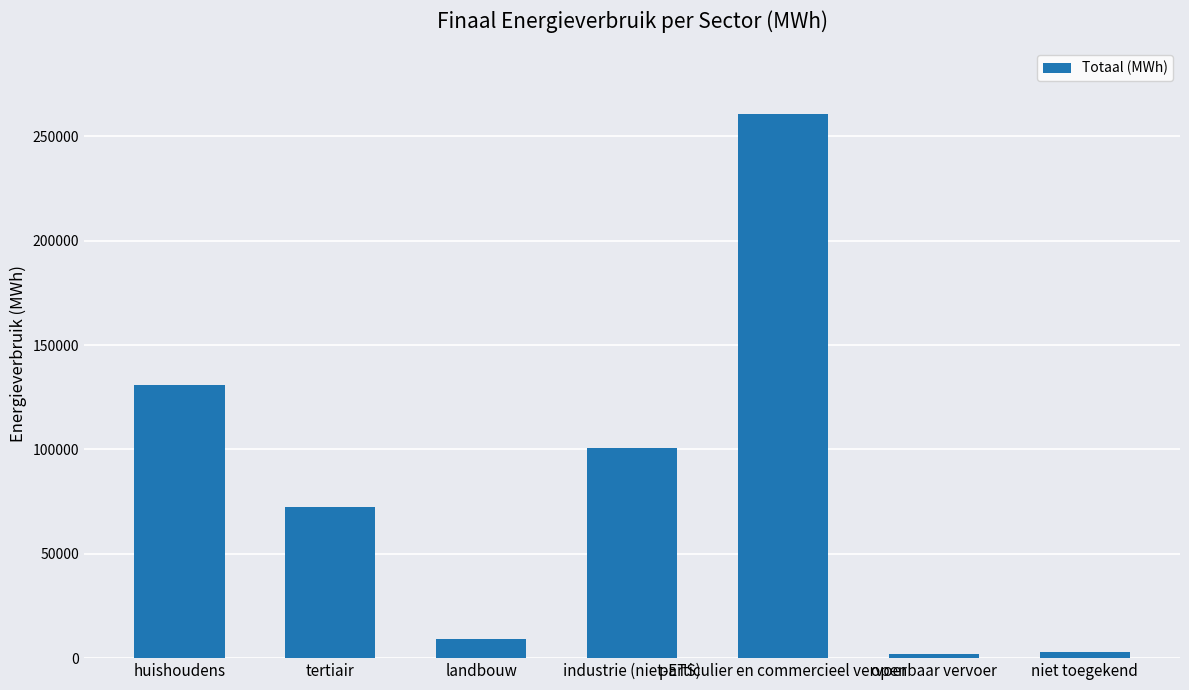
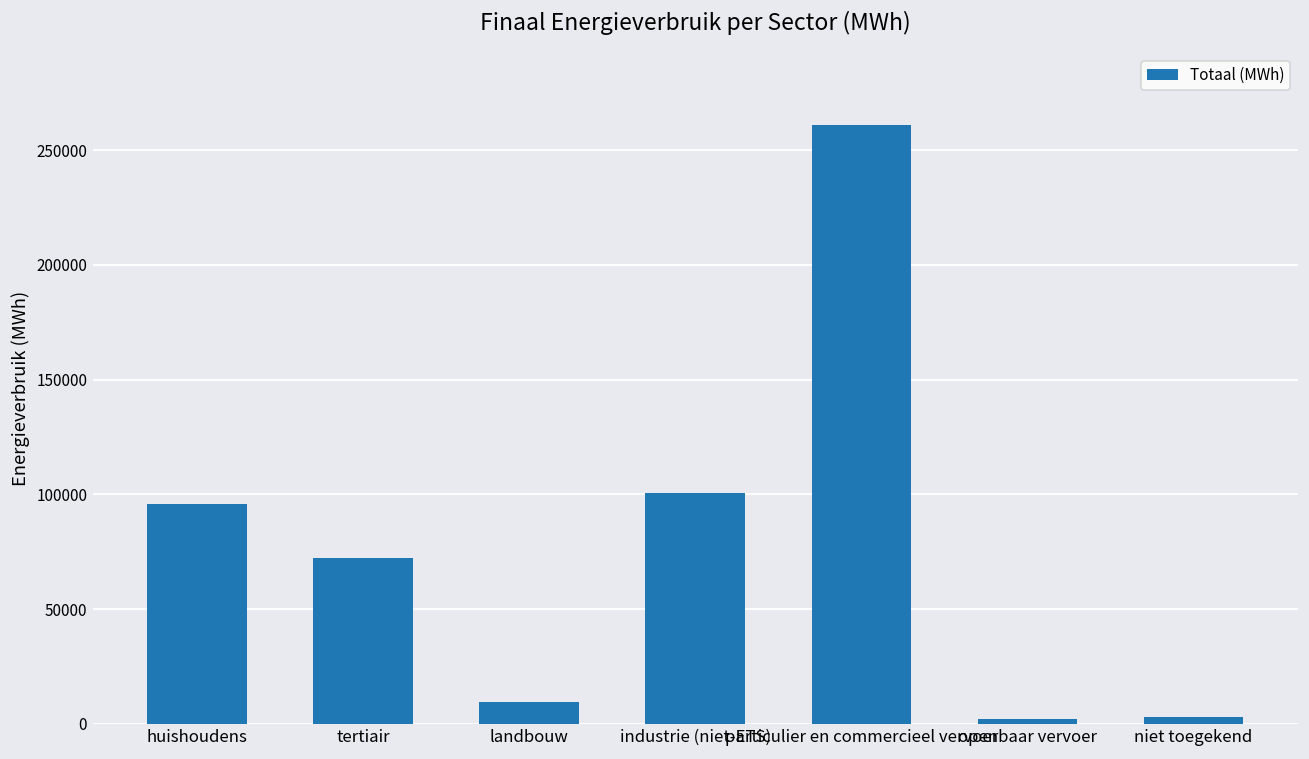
huishoudens: 131000 -> 96000
